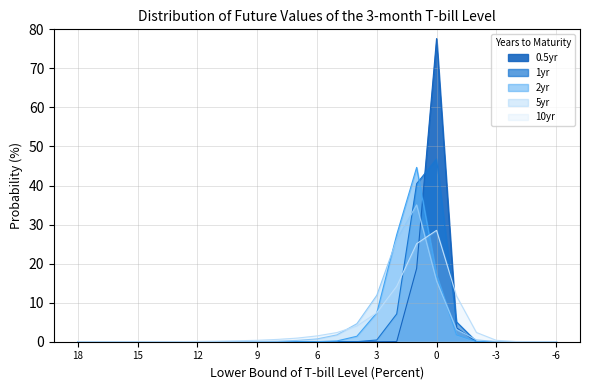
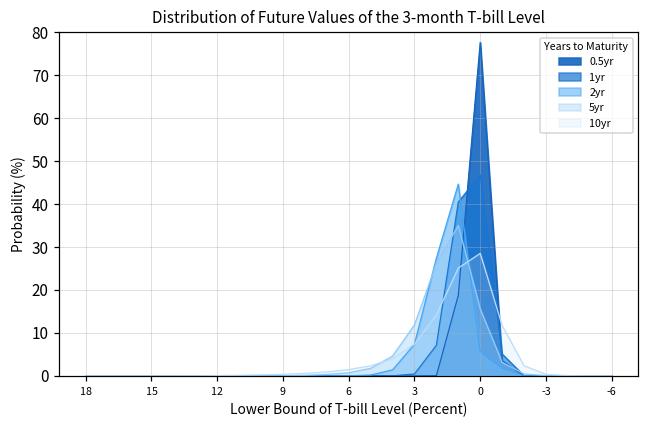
2yr, 0: 17 -> 6
